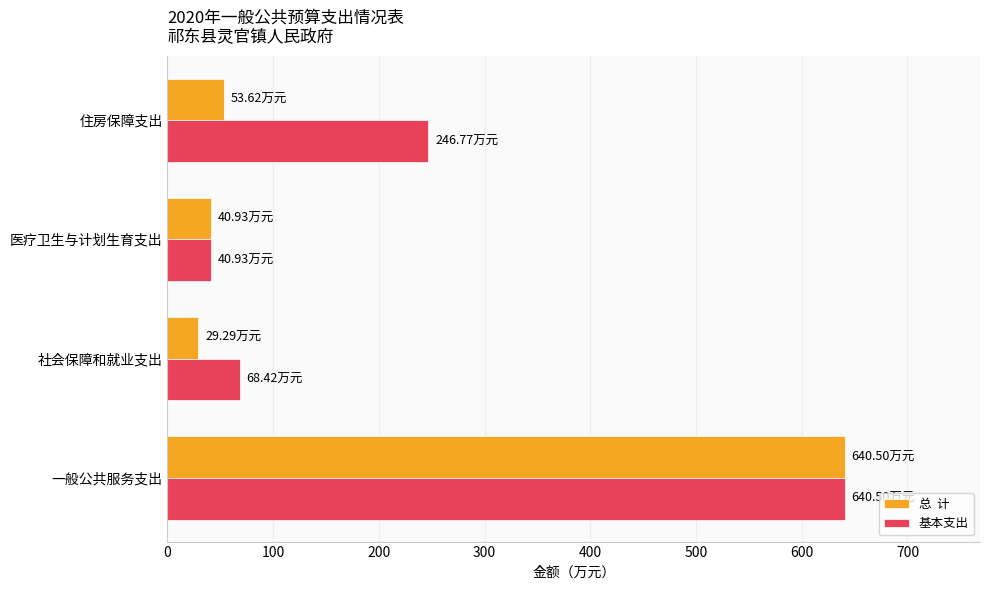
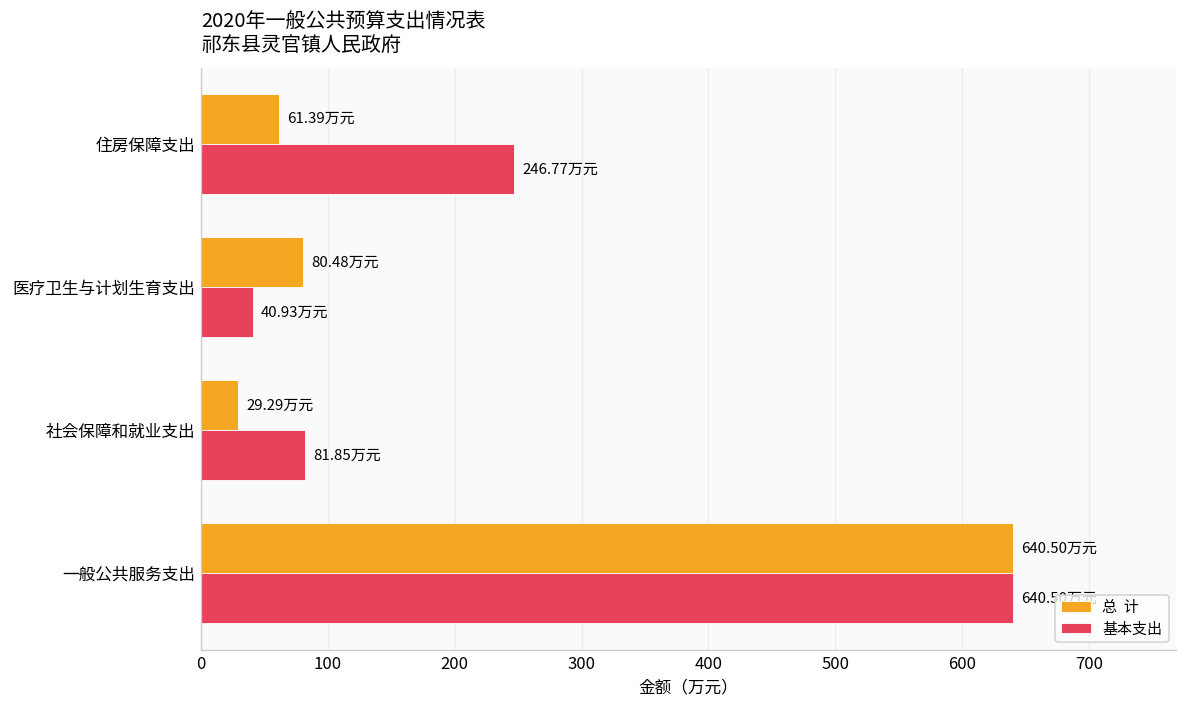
总 计, 住房保障支出: 53.62 -> 61.39
总 计, 医疗卫生与计划生育支出: 40.93 -> 80.48
基本支出, 社会保障和就业支出: 68.42 -> 81.85
